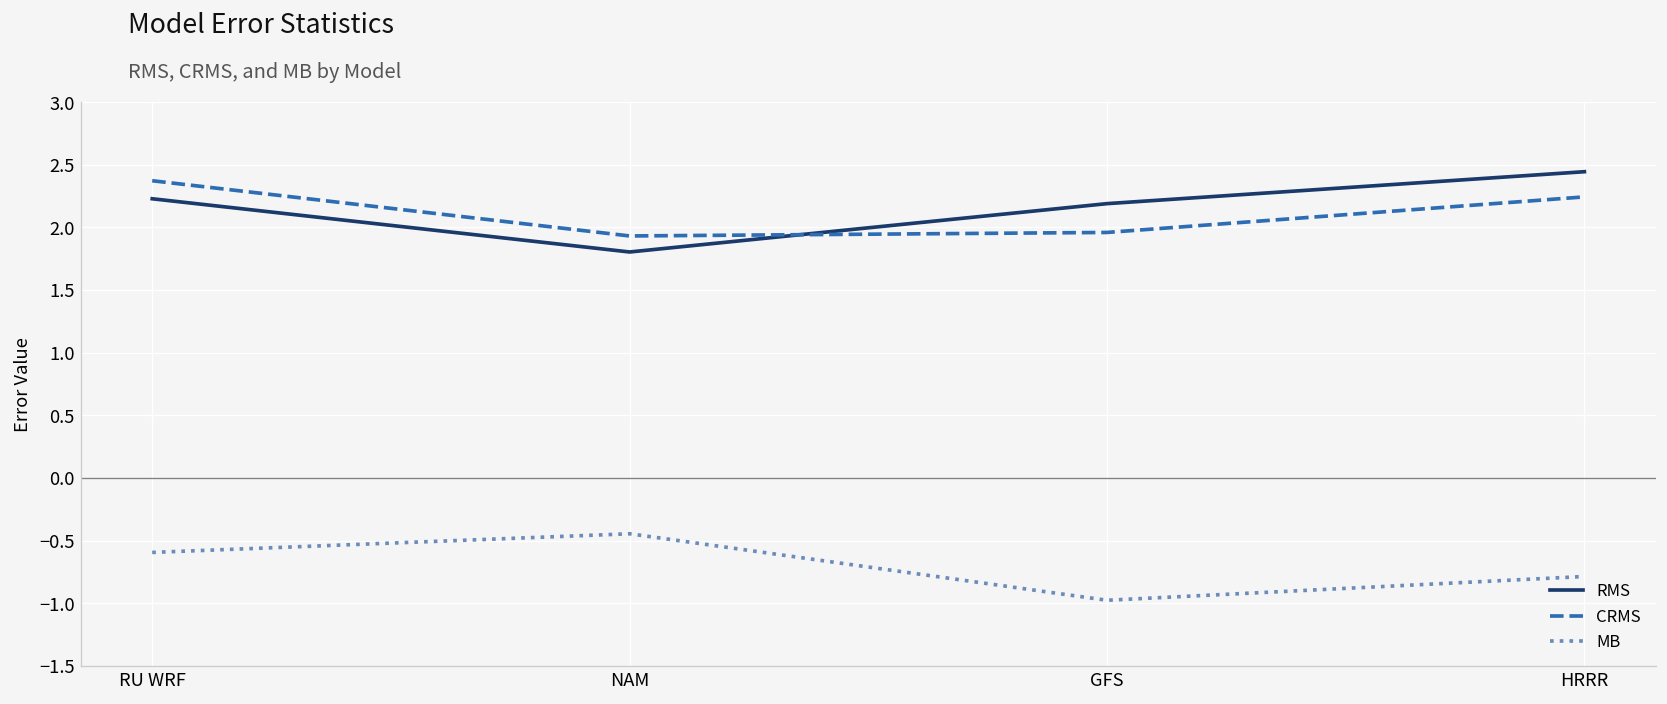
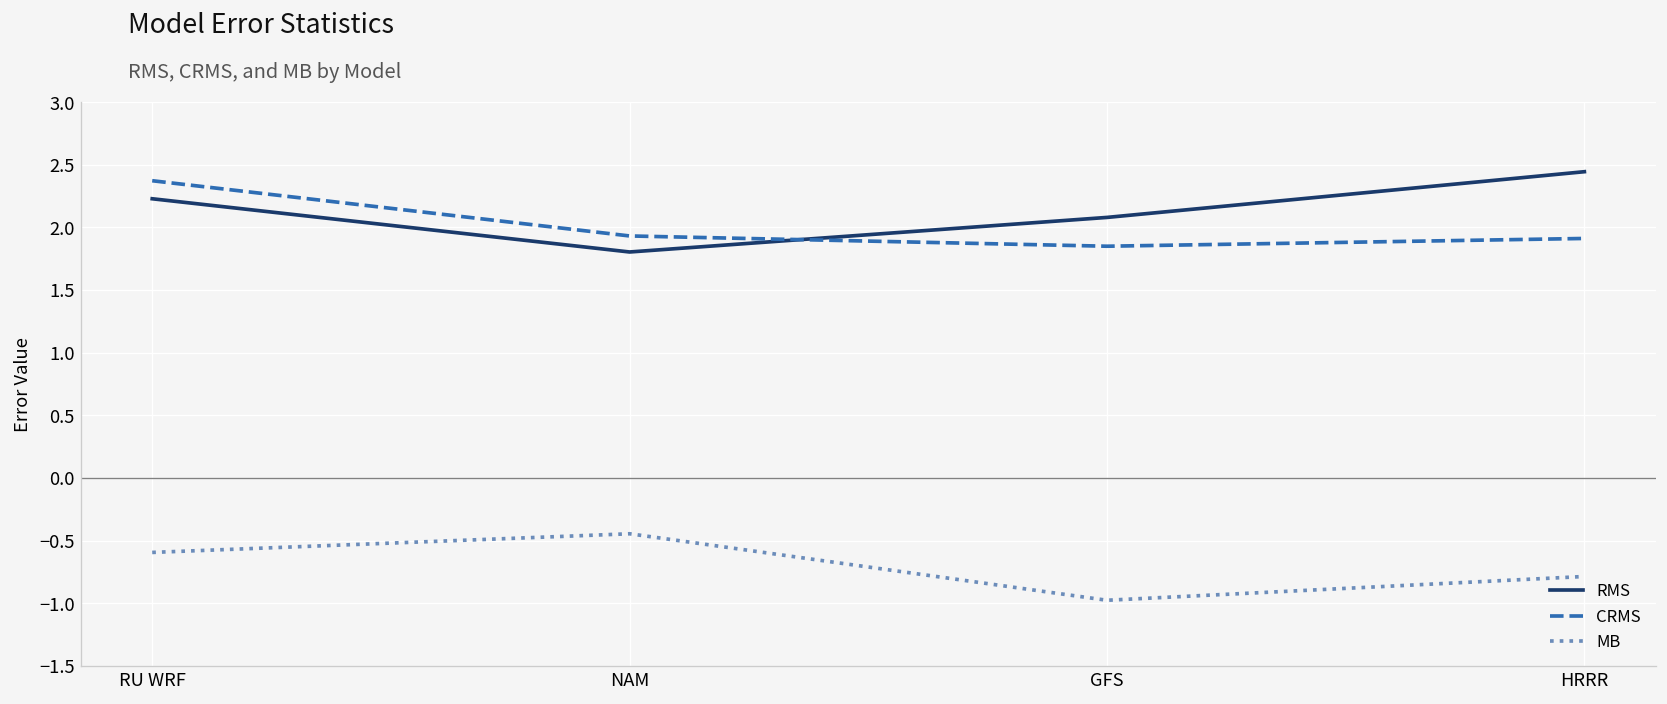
RMS, GFS: 2.19 -> 2.08
CRMS, GFS: 1.96 -> 1.85
CRMS, HRRR: 2.24 -> 1.91
